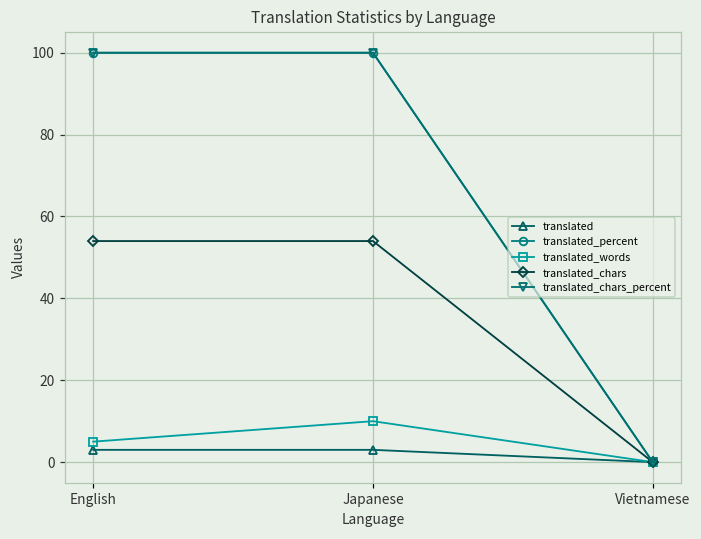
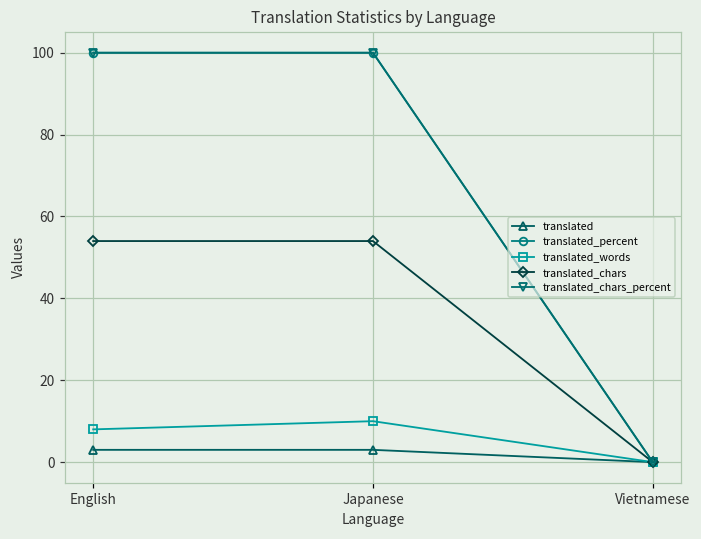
translated_words, English: 5 -> 8
